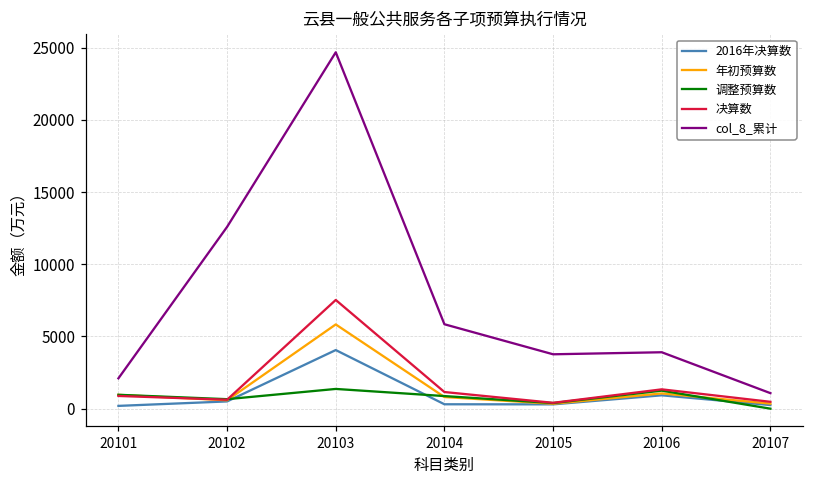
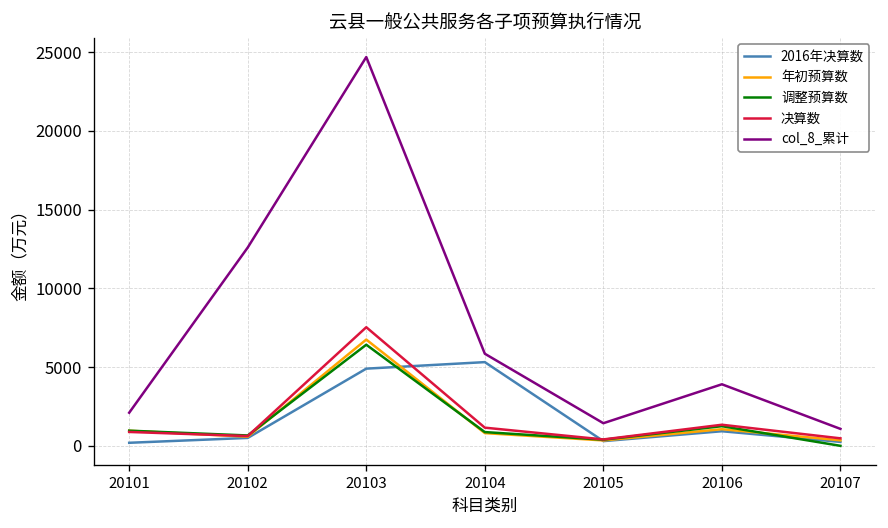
2016年决算数, 20103: 4100 -> 4900
年初预算数, 20103: 5800 -> 6700
调整预算数, 20103: 1400 -> 6400
2016年决算数, 20104: 300 -> 5300
col_8_累计, 20105: 3800 -> 1400
